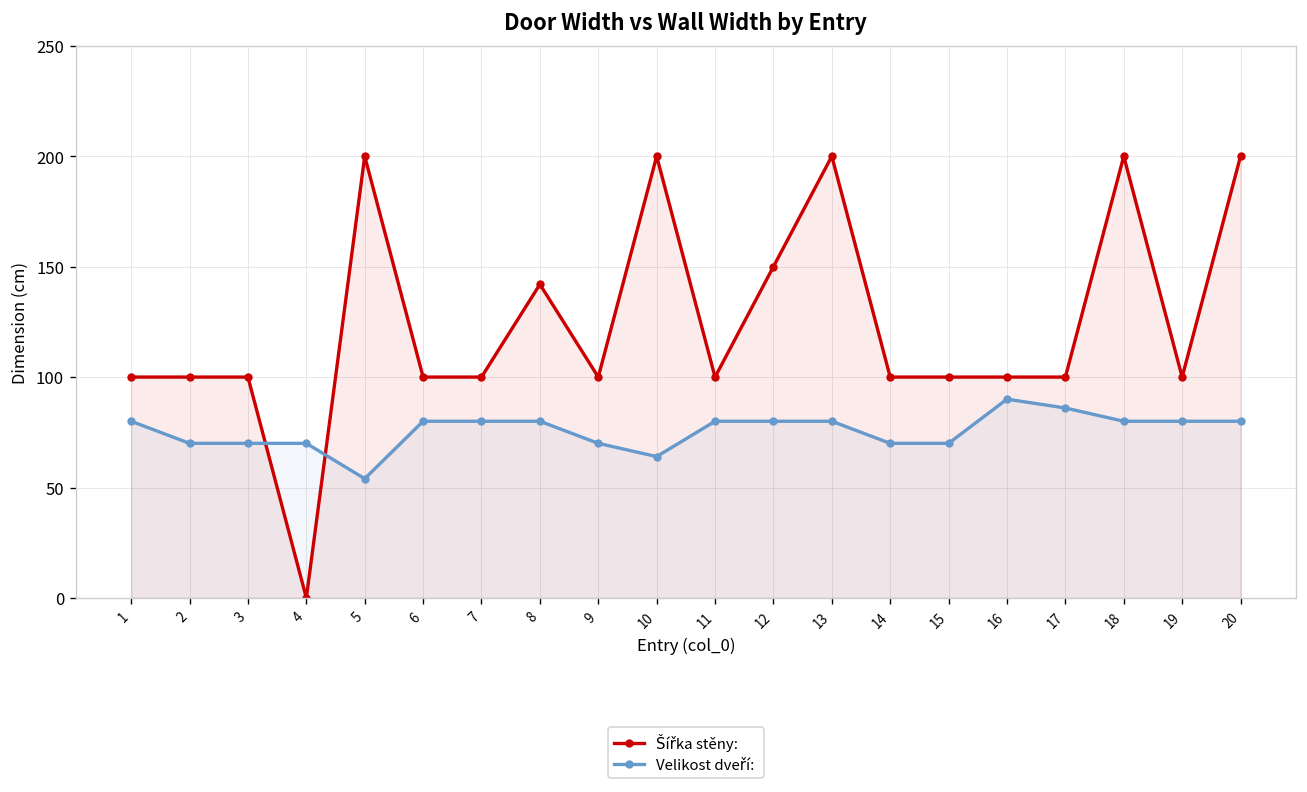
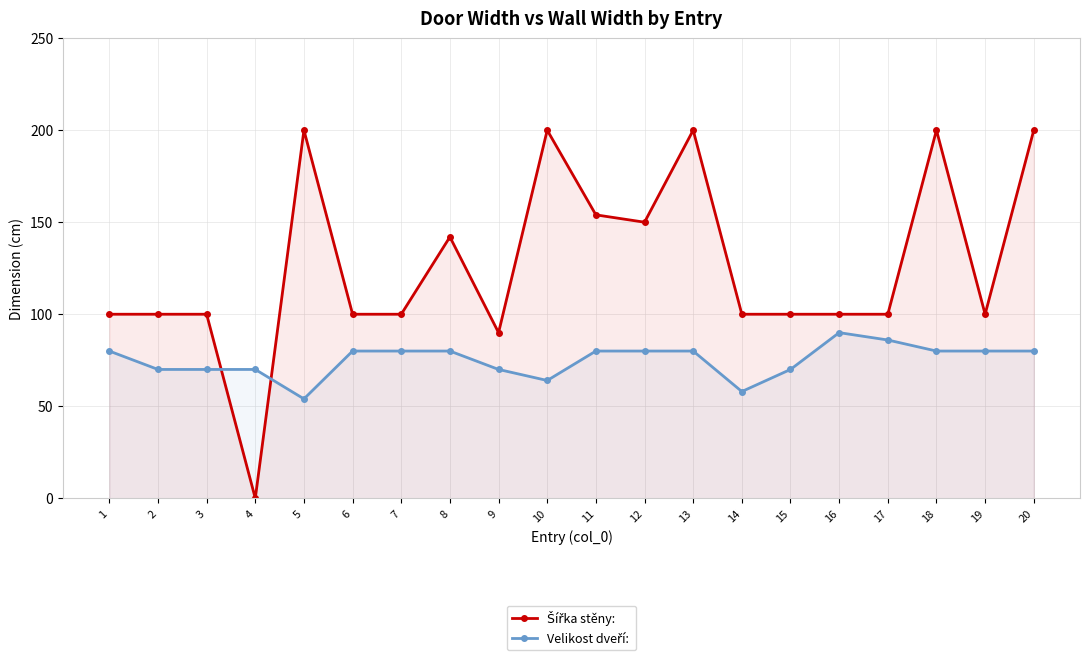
Šířka stěny:, 9: 100 -> 90
Šířka stěny:, 11: 100 -> 154
Velikost dveří:, 14: 70 -> 58
